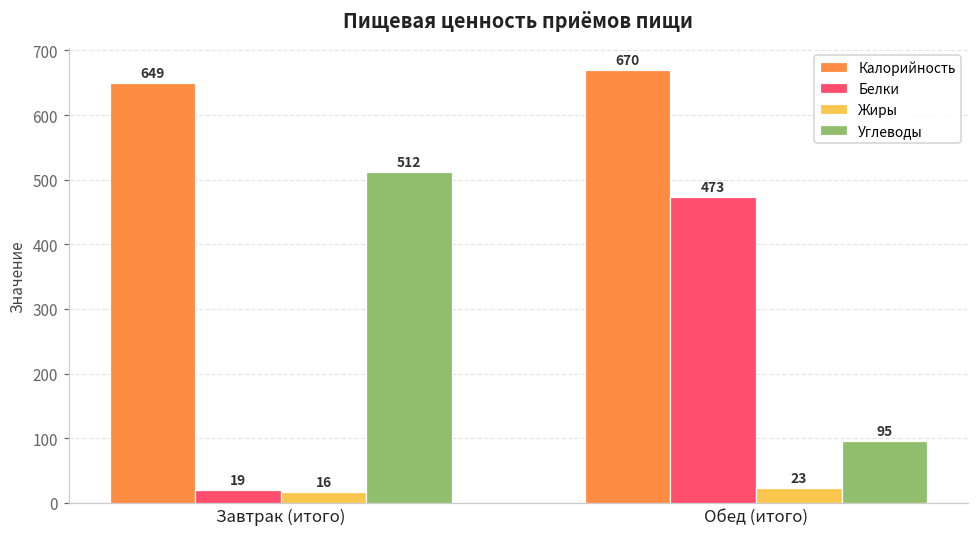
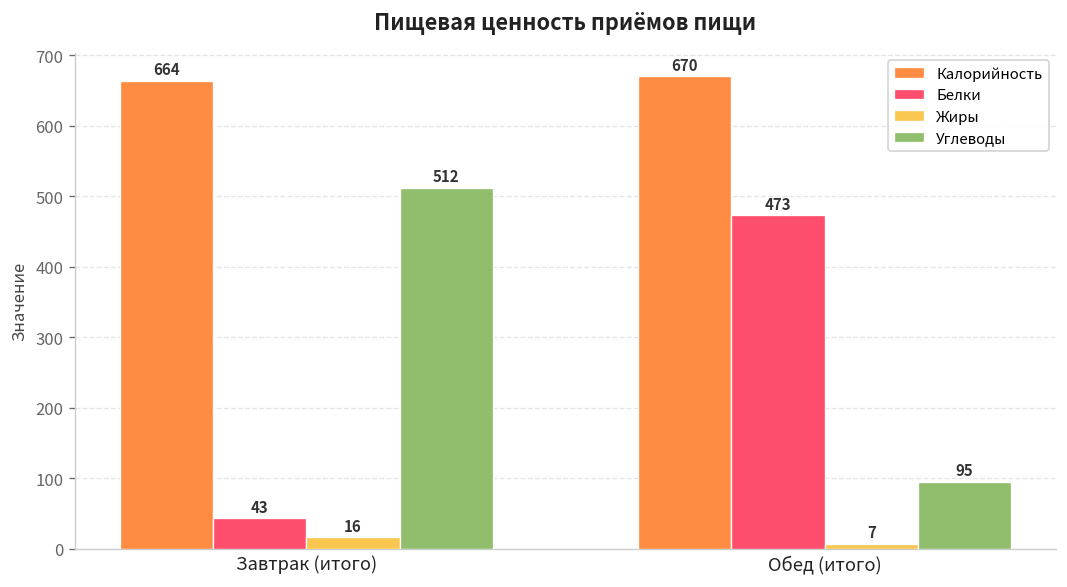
Калорийность, Завтрак (итого): 649 -> 664
Белки, Завтрак (итого): 19 -> 43
Жиры, Обед (итого): 23 -> 7
